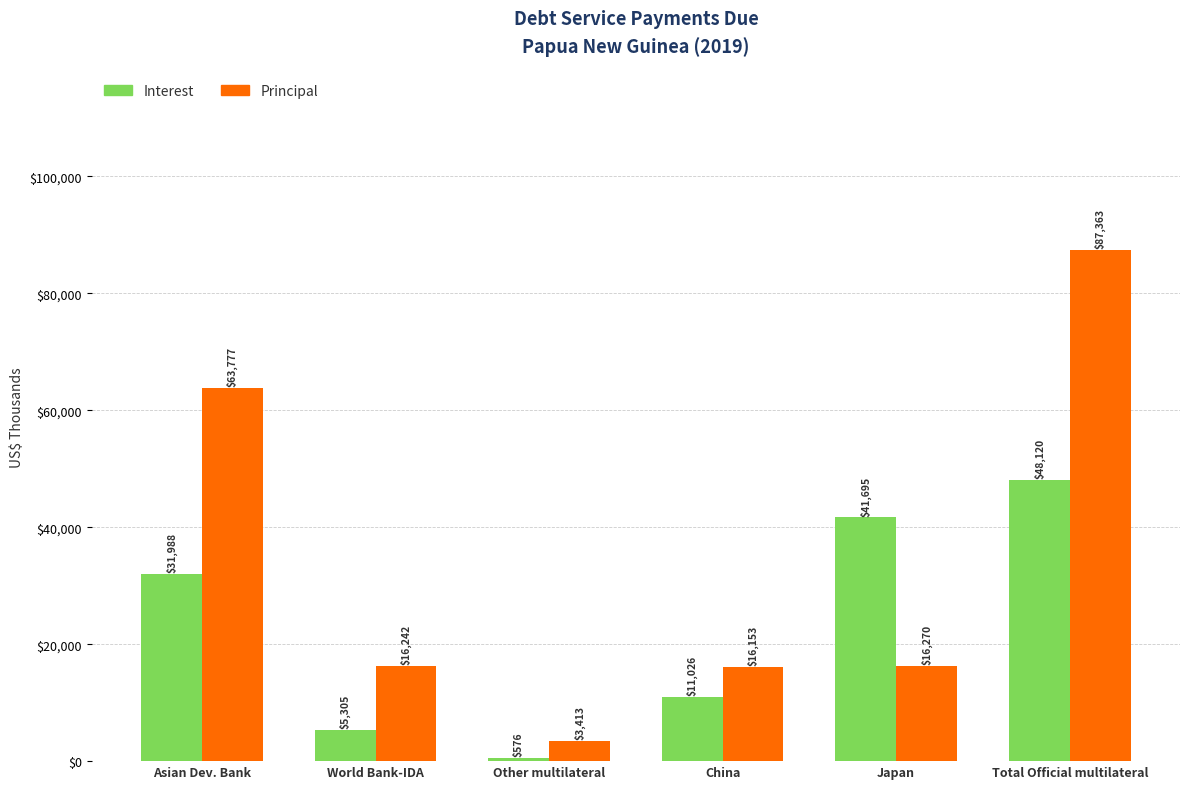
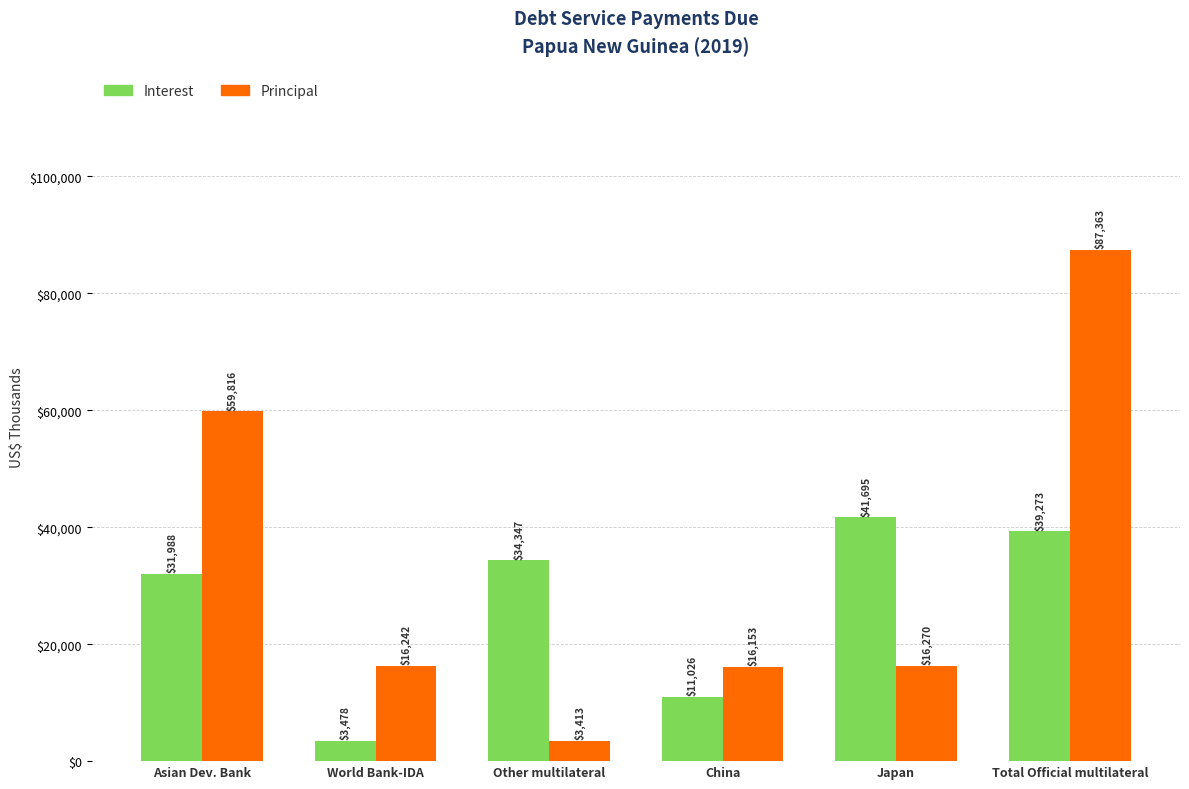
Principal, Asian Dev. Bank: $63,777 -> $59,816
Interest, World Bank-IDA: $5,305 -> $3,478
Interest, Other multilateral: $576 -> $34,347
Interest, Total Official multilateral: $48,120 -> $39,273
